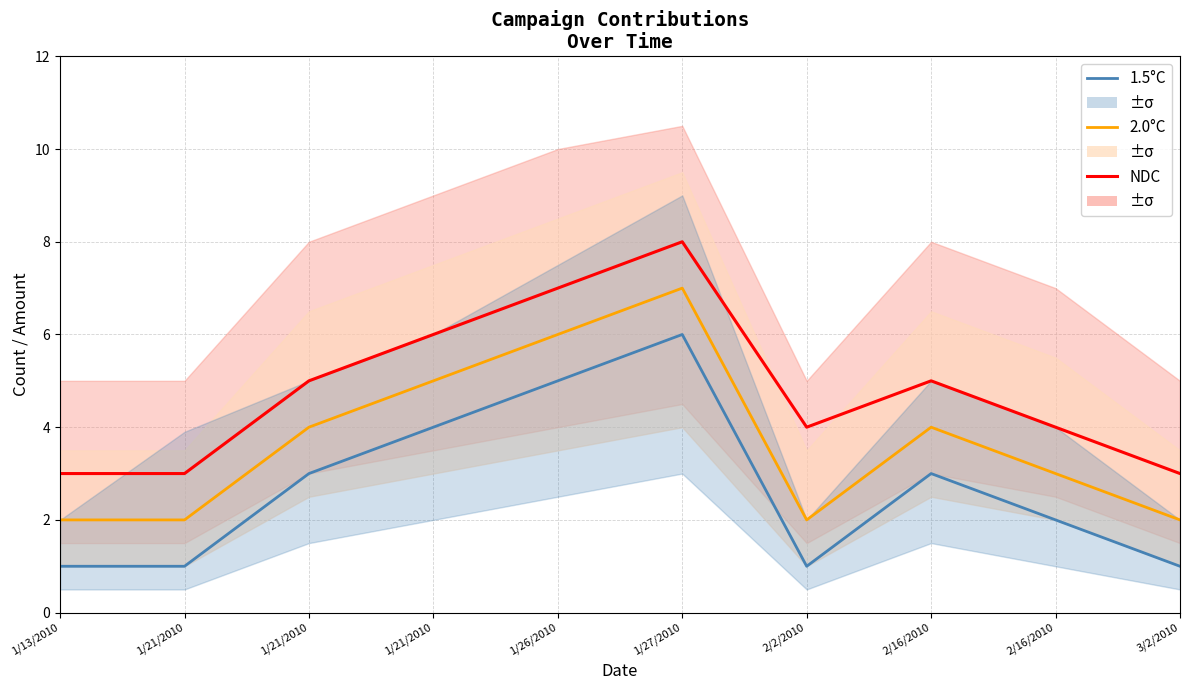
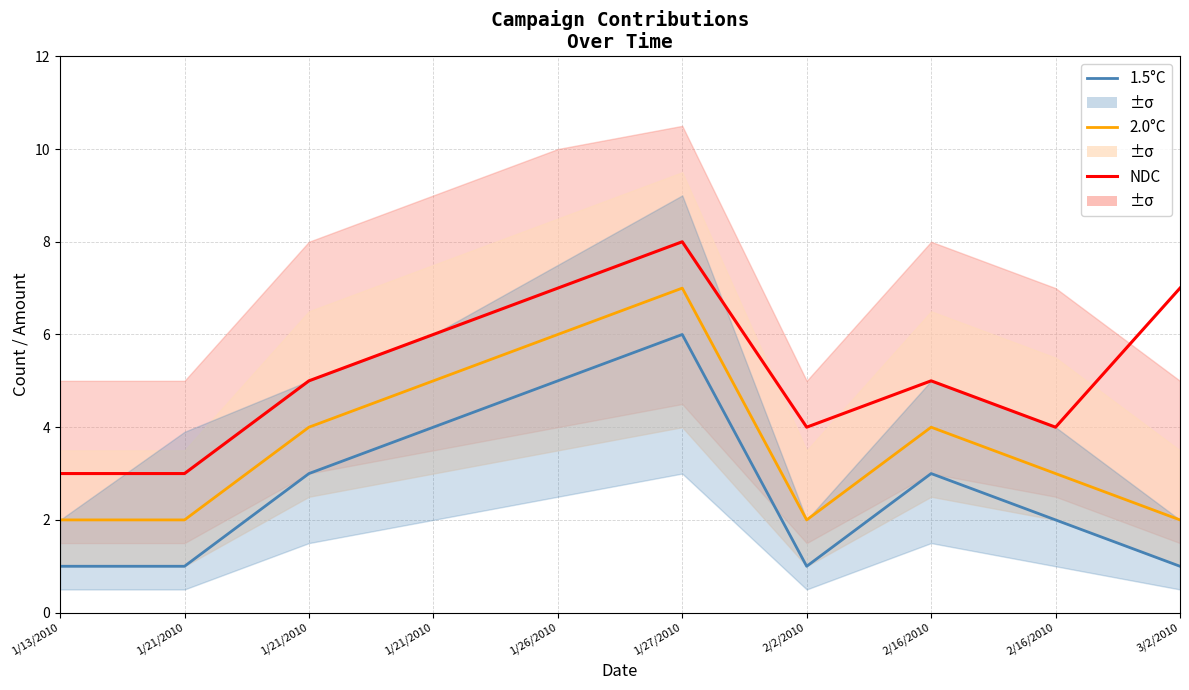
NDC, 3/2/2010: 3 -> 7
